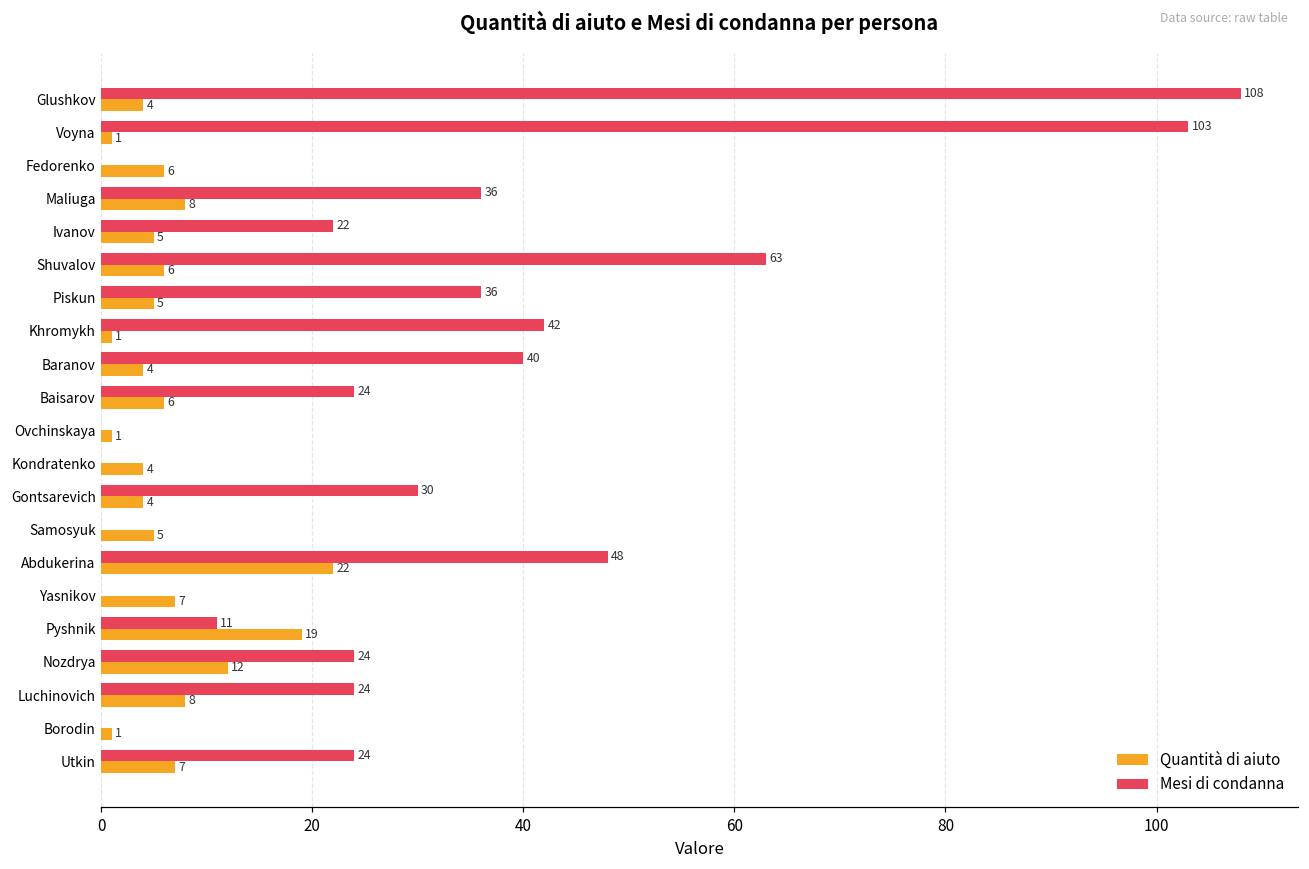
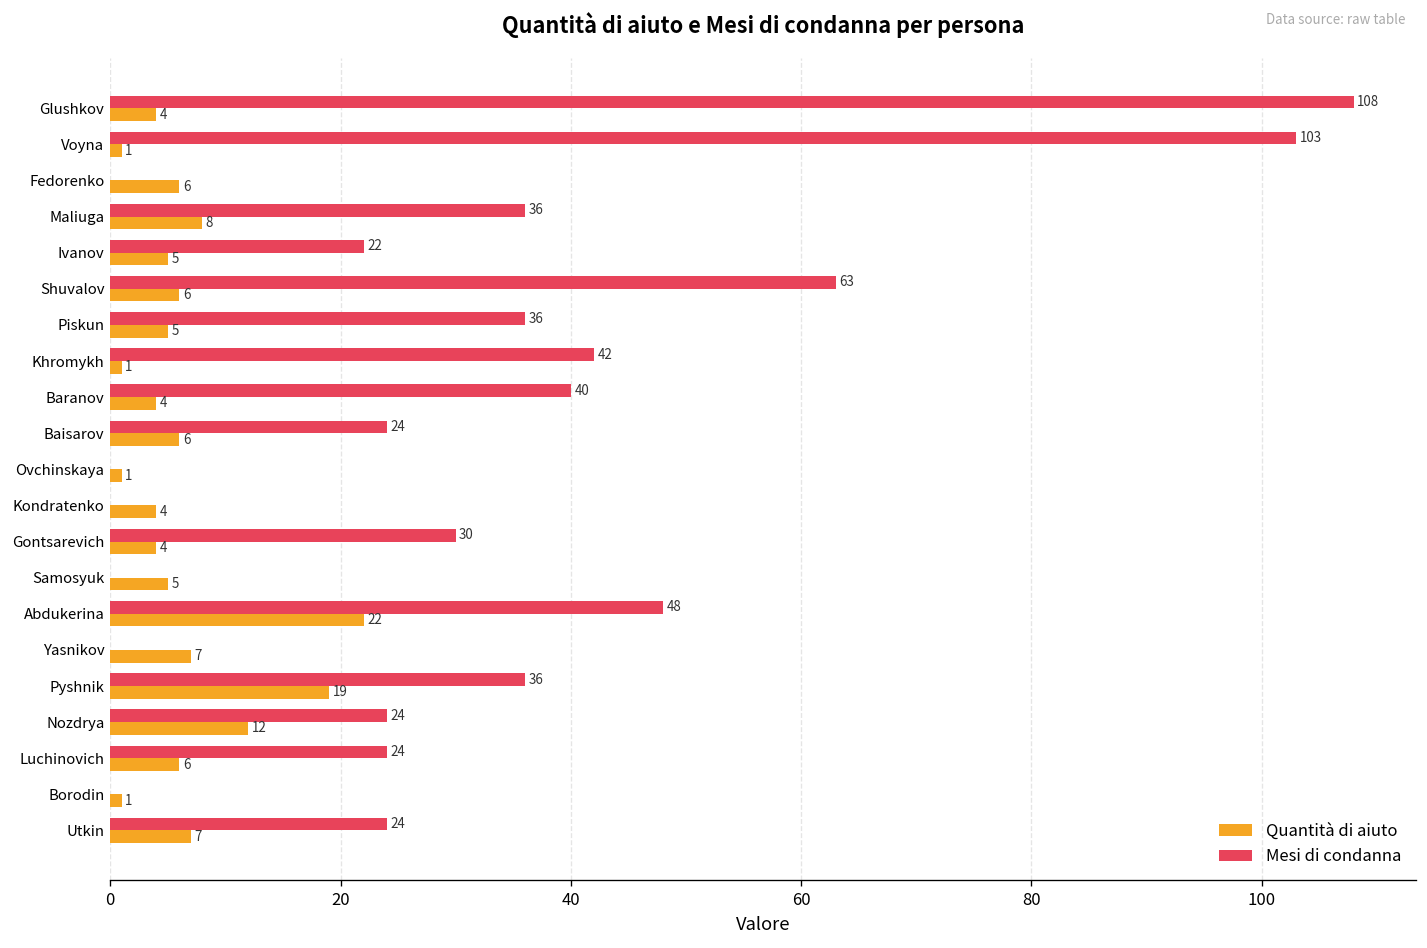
Mesi di condanna, Pyshnik: 11 -> 36
Quantità di aiuto, Luchinovich: 8 -> 6
